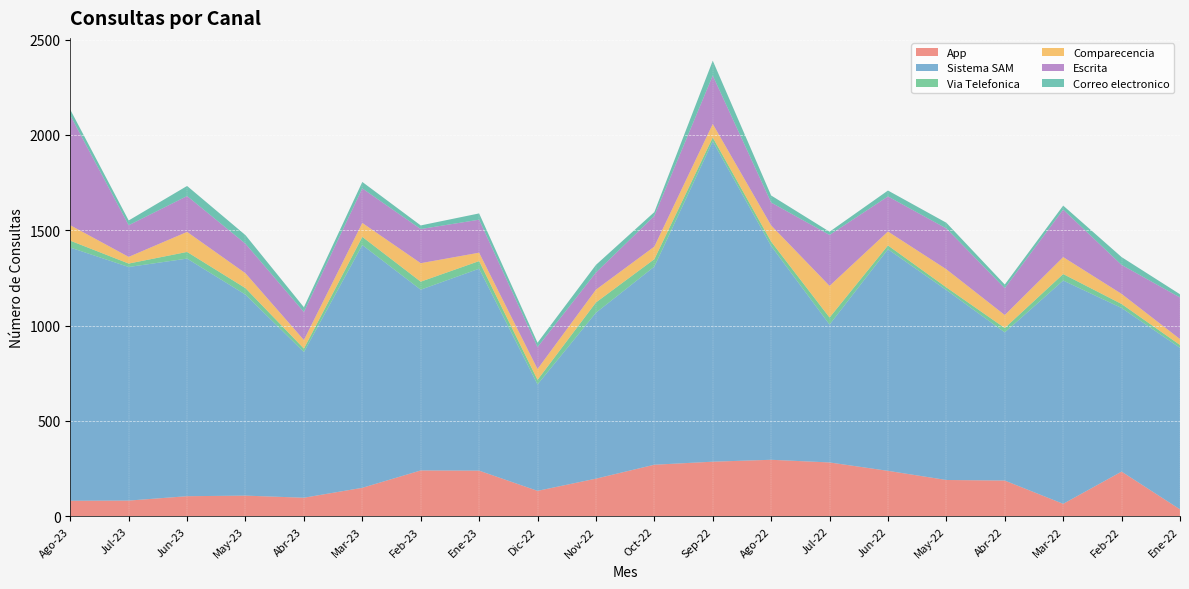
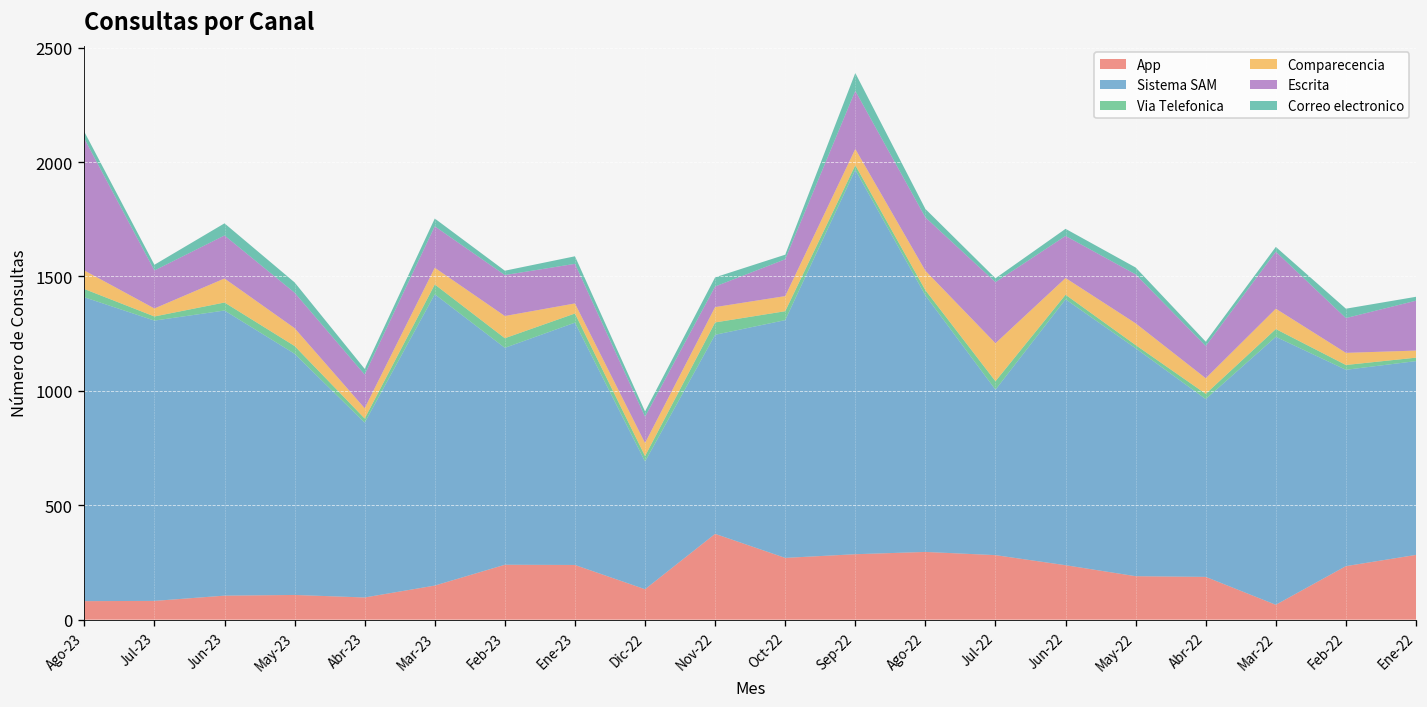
App, Nov-22: 200 -> 380
Escrita, Ago-22: 120 -> 230
App, Ene-22: 40 -> 280
